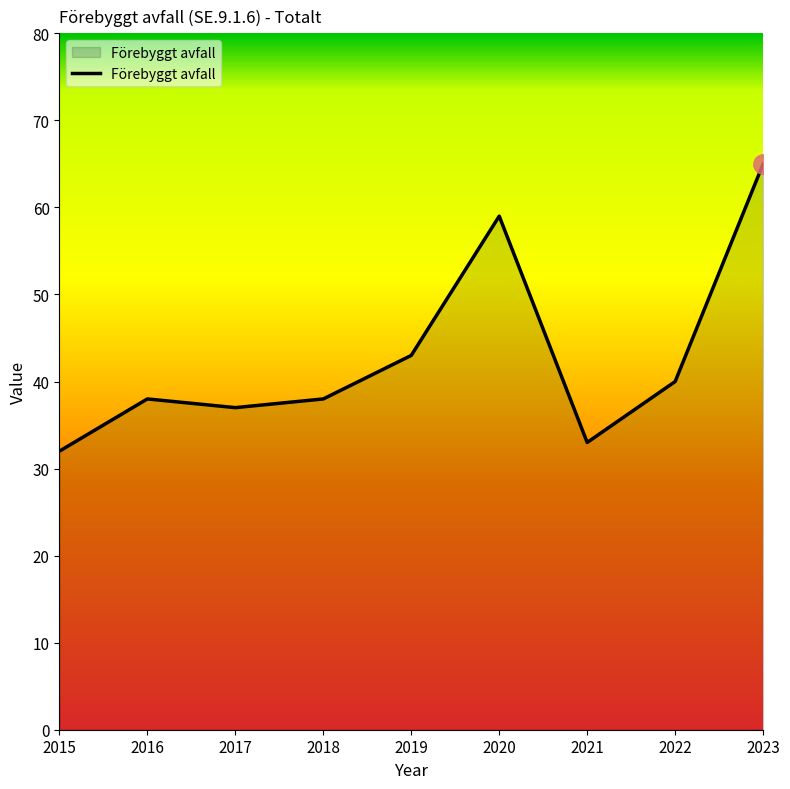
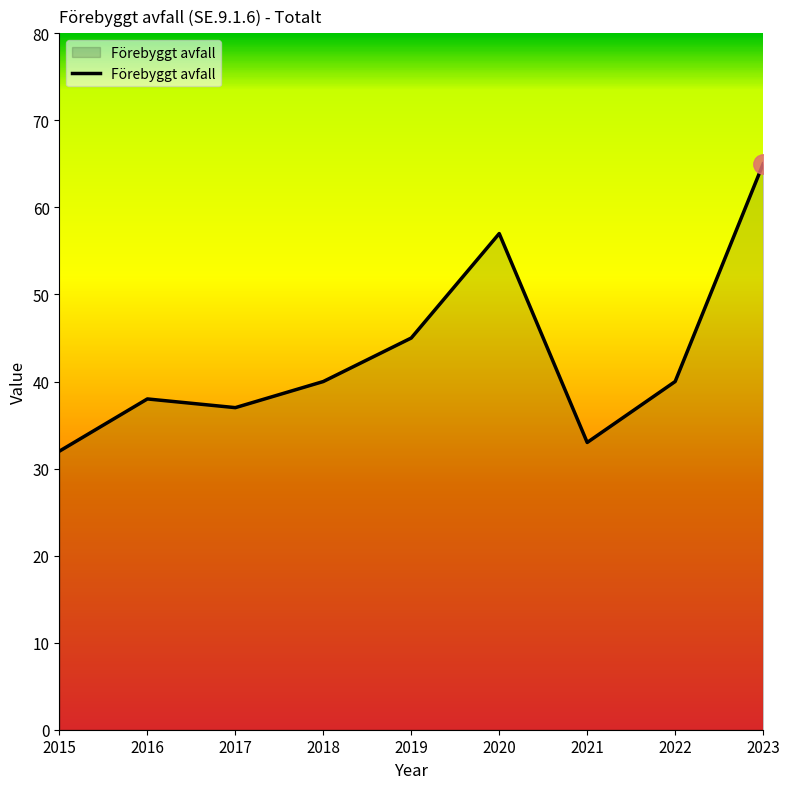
Förebyggt avfall, 2018: 38 -> 40
Förebyggt avfall, 2019: 43 -> 45
Förebyggt avfall, 2020: 59 -> 57
